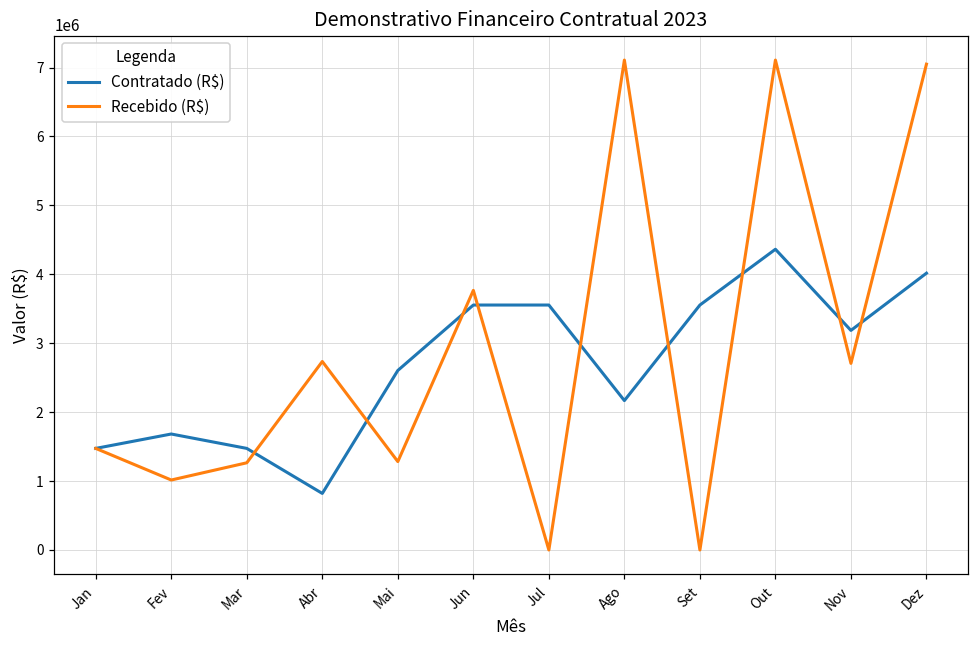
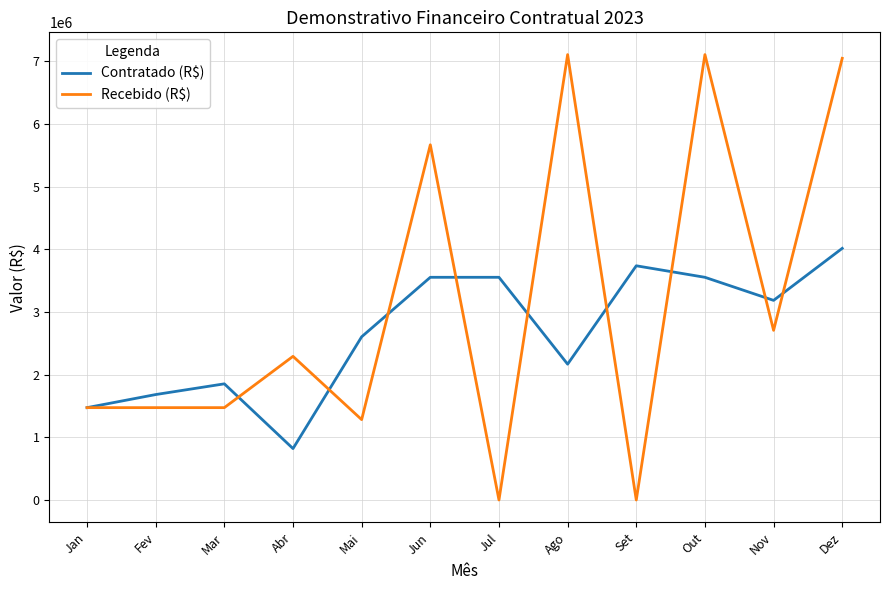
Recebido (R$), Fev: 1000000 -> 1500000
Contratado (R$), Mar: 1500000 -> 1900000
Recebido (R$), Mar: 1300000 -> 1500000
Recebido (R$), Abr: 2700000 -> 2300000
Recebido (R$), Jun: 3800000 -> 5700000
Contratado (R$), Set: 3600000 -> 3700000
Contratado (R$), Out: 4400000 -> 3600000
